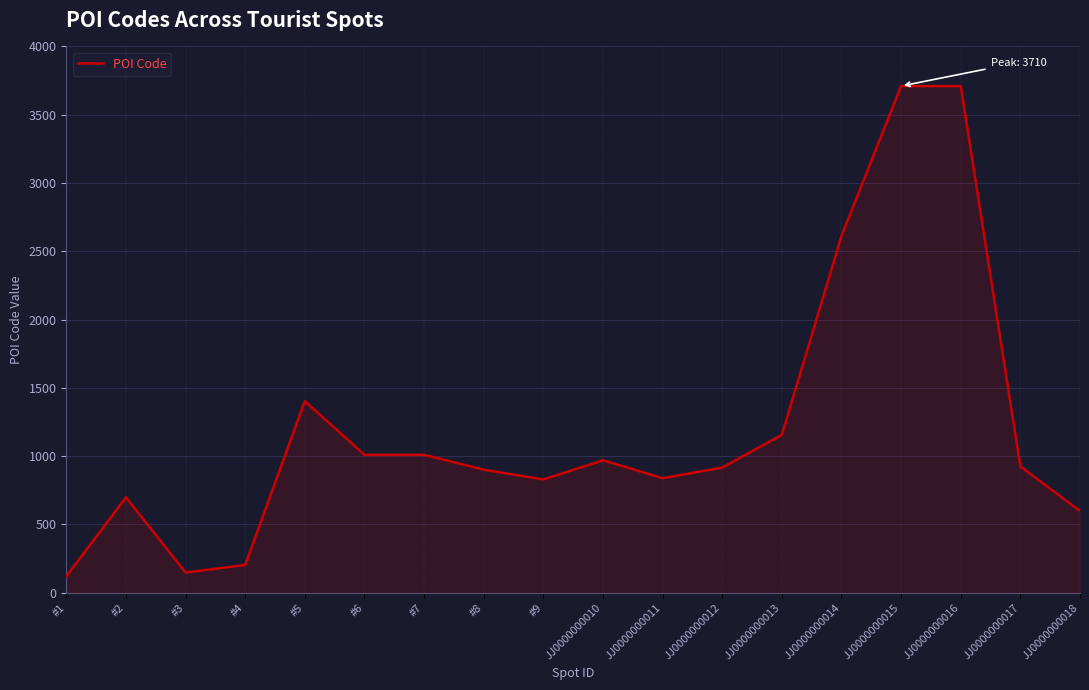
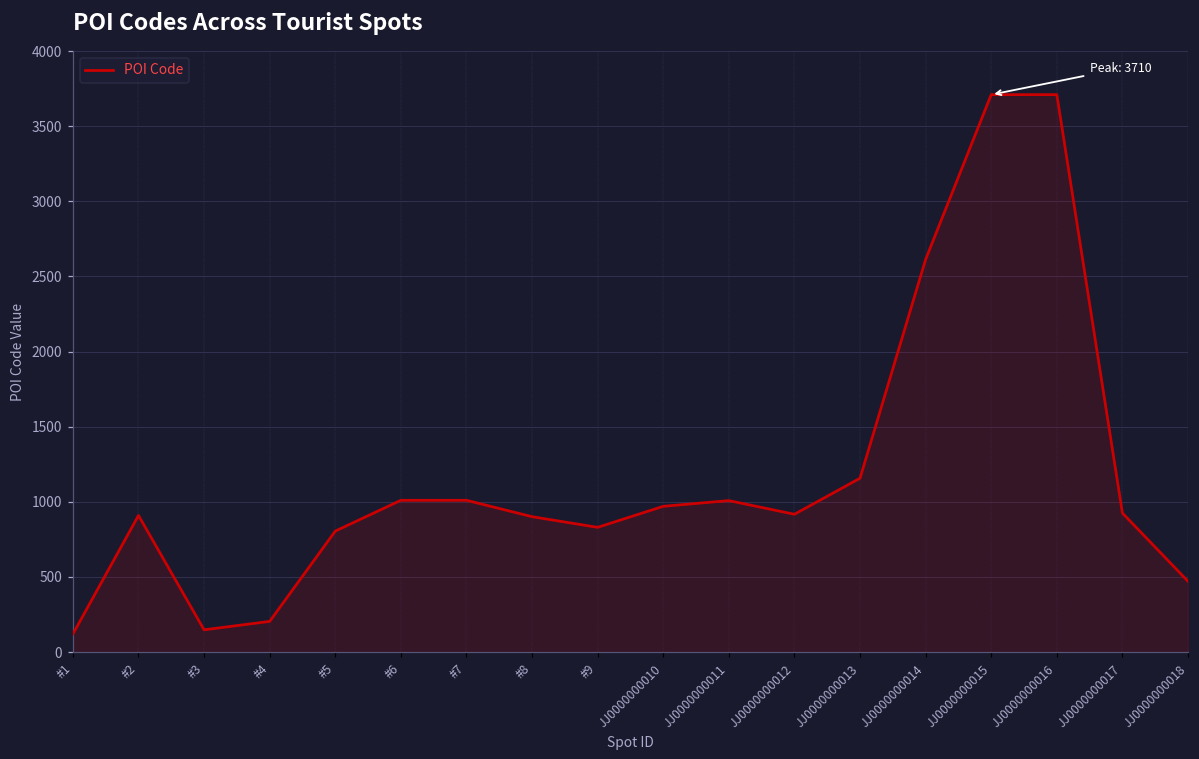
#2: 700 -> 910
#5: 1400 -> 810
JJ0000000011: 840 -> 1010
JJ0000000018: 600 -> 470
